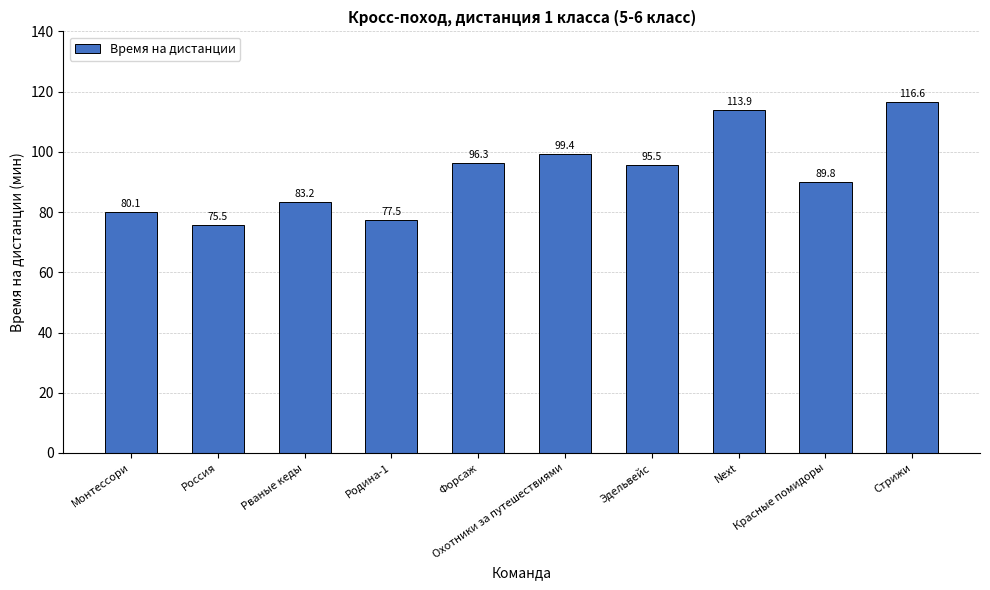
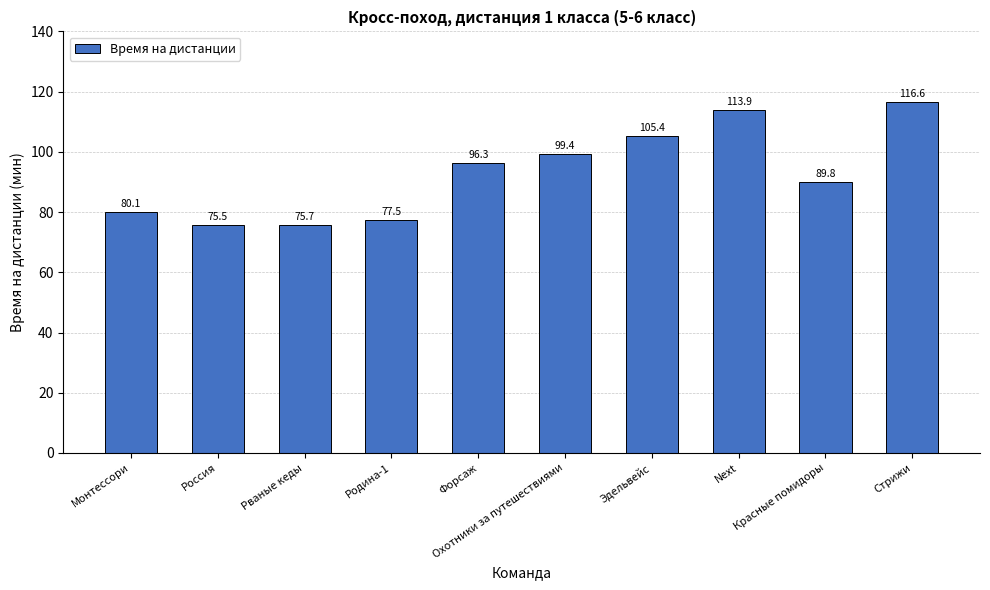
Рваные кеды: 83.2 -> 75.7
Эдельвейс: 95.5 -> 105.4
